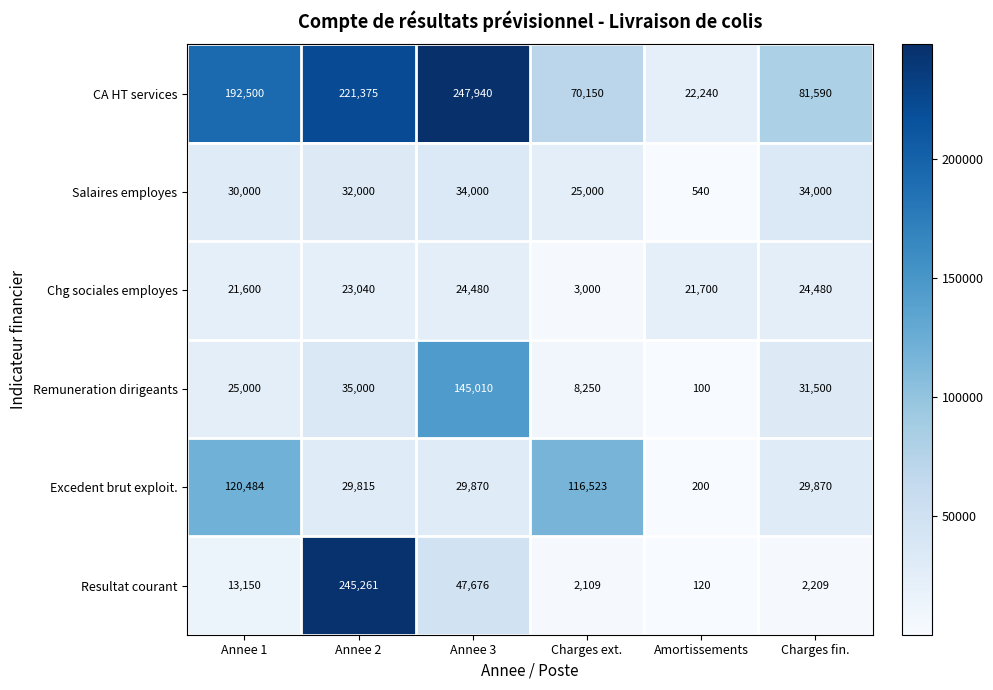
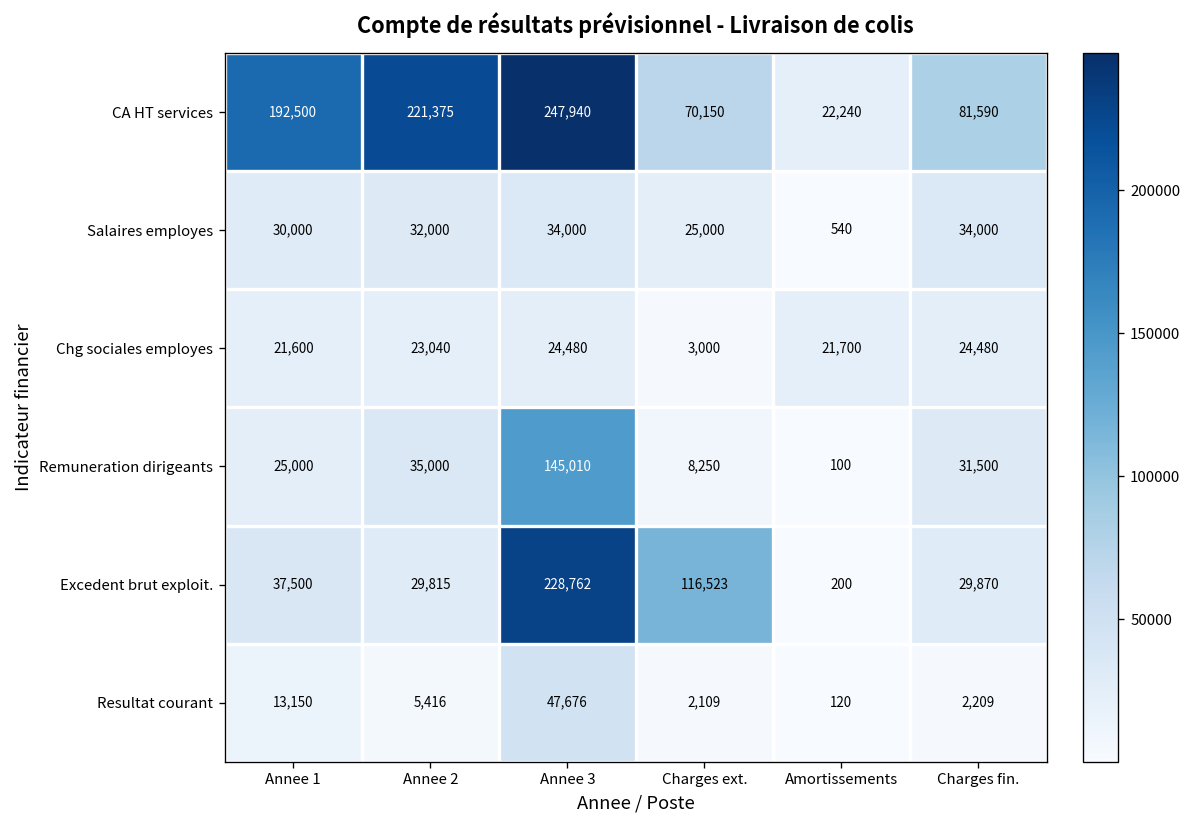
Excedent brut exploit., Annee 1: 120,484 -> 37,500
Excedent brut exploit., Annee 3: 29,870 -> 228,762
Resultat courant, Annee 2: 245,261 -> 5,416
